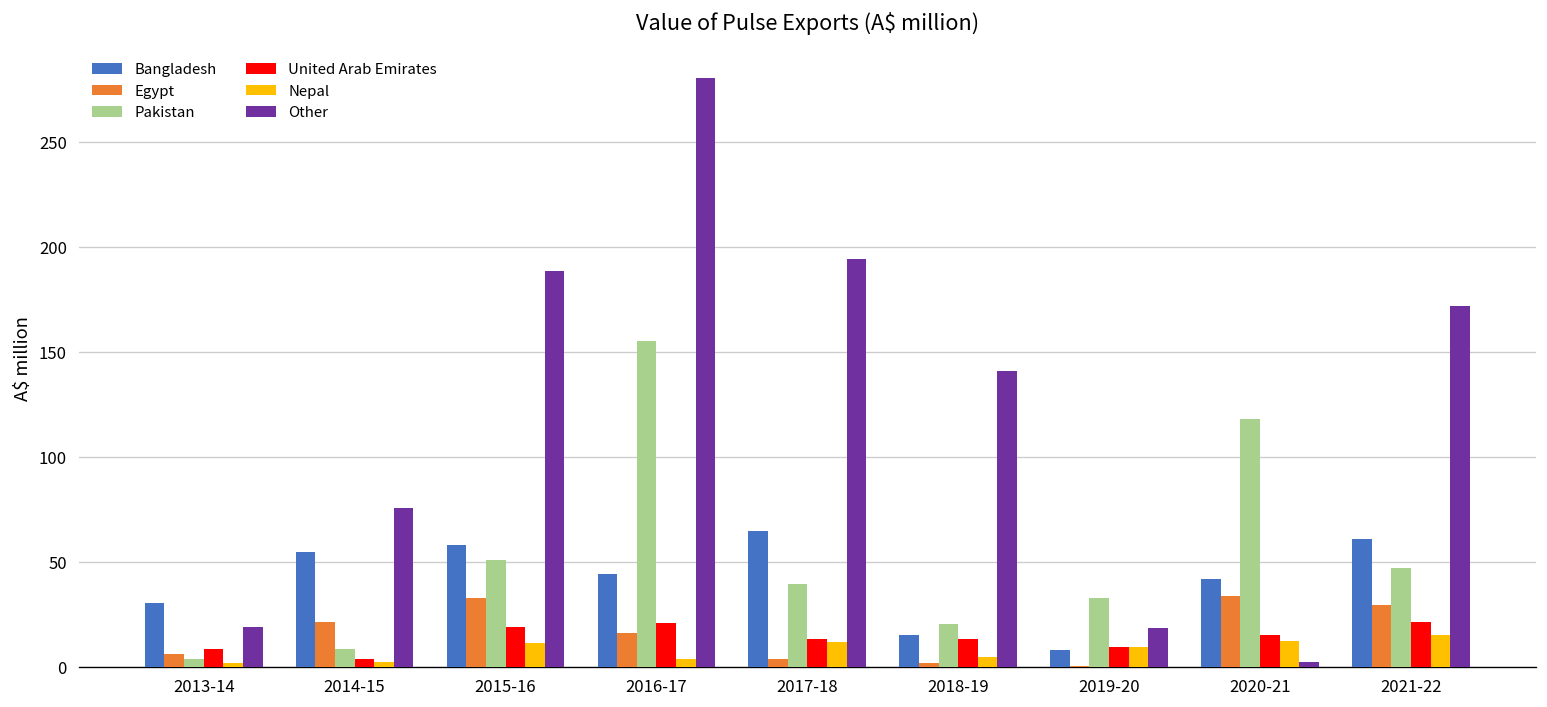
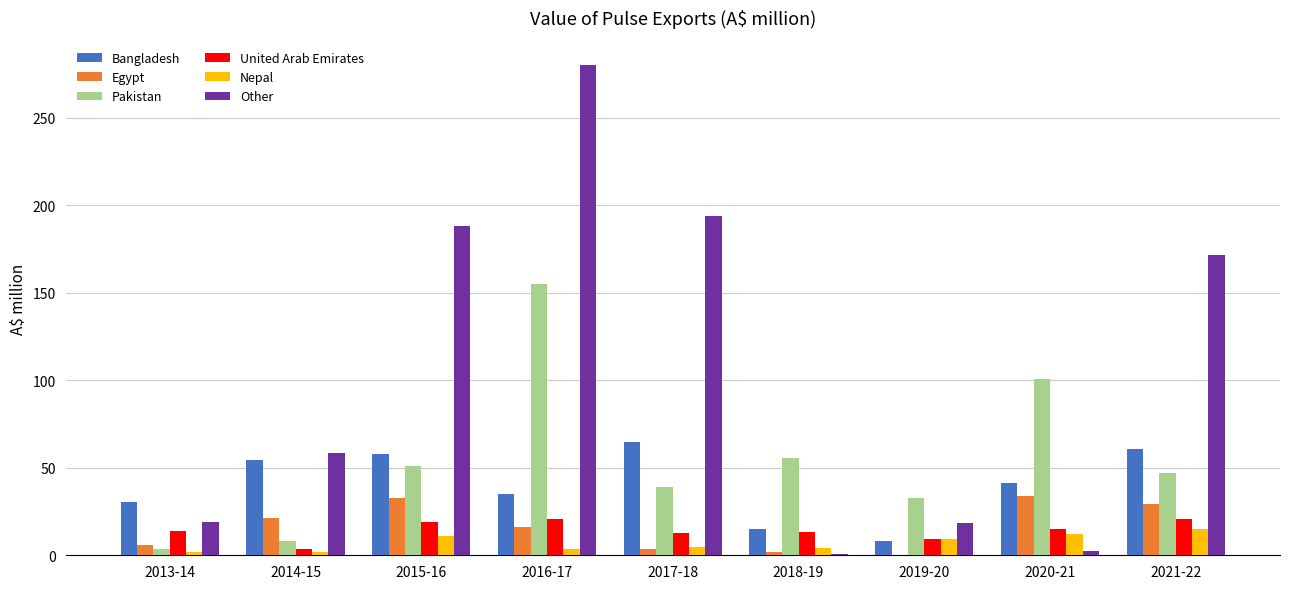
United Arab Emirates, 2013-14: 8 -> 14
Other, 2014-15: 75 -> 58
Bangladesh, 2016-17: 44 -> 35
Nepal, 2017-18: 12 -> 5
Pakistan, 2018-19: 20 -> 56
Other, 2018-19: 141 -> 1
Pakistan, 2020-21: 118 -> 101
